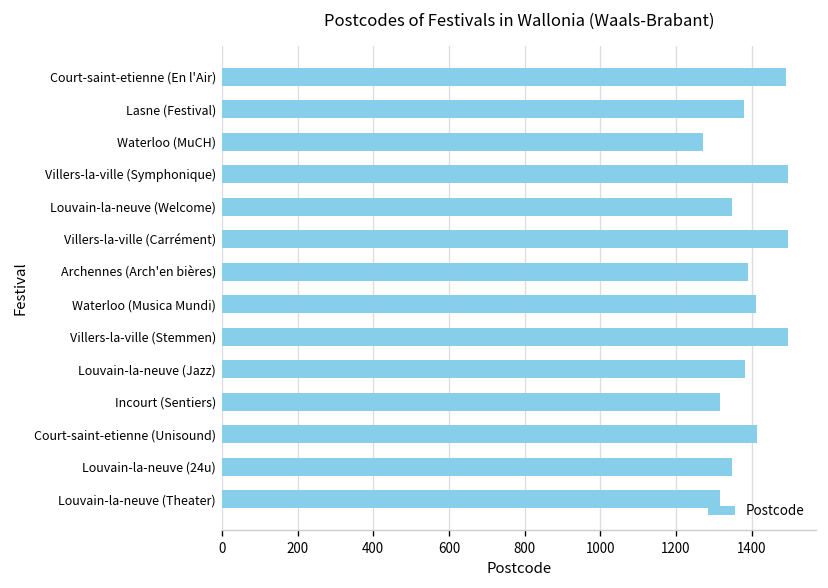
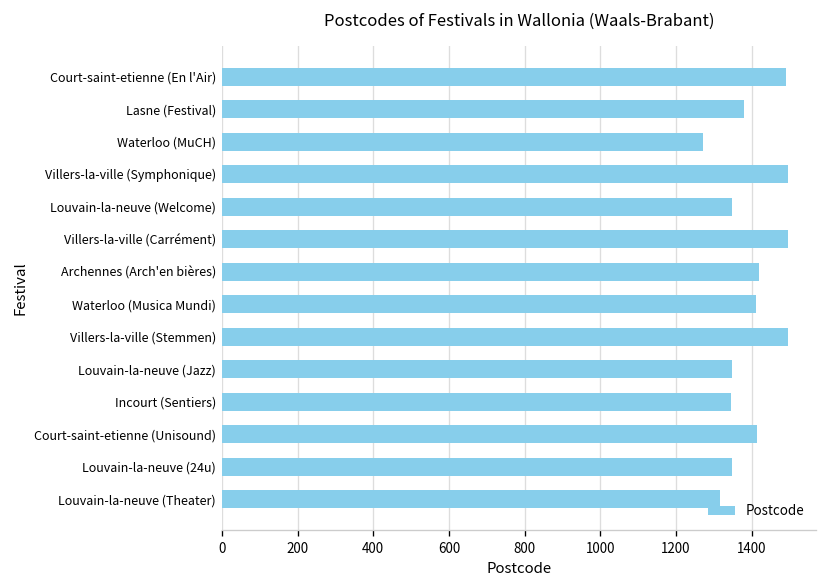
Archennes (Arch'en bières): 1390 -> 1420
Louvain-la-neuve (Jazz): 1380 -> 1350
Incourt (Sentiers): 1320 -> 1350
